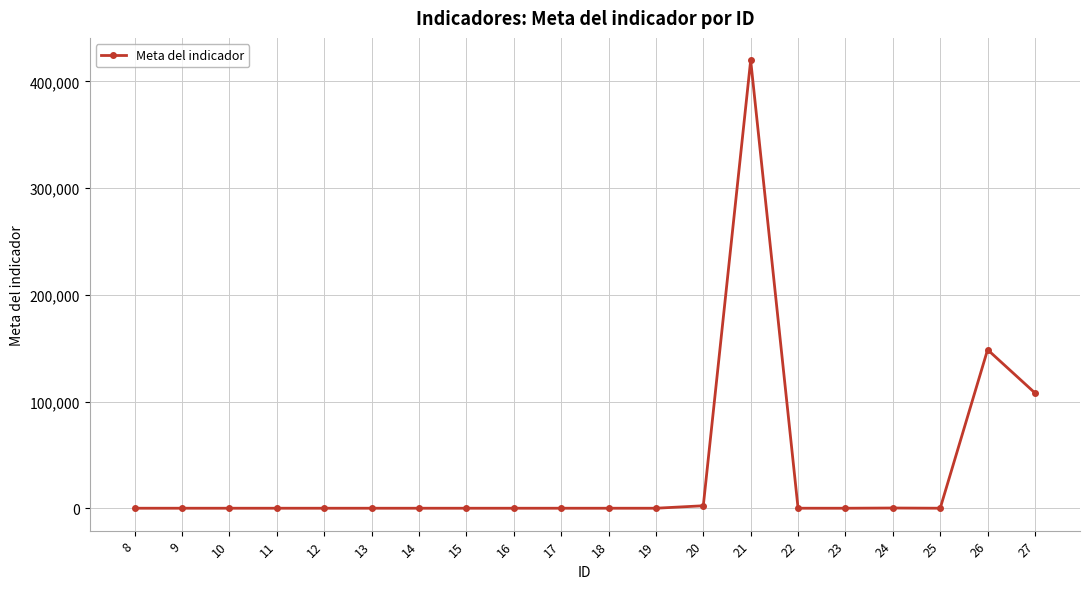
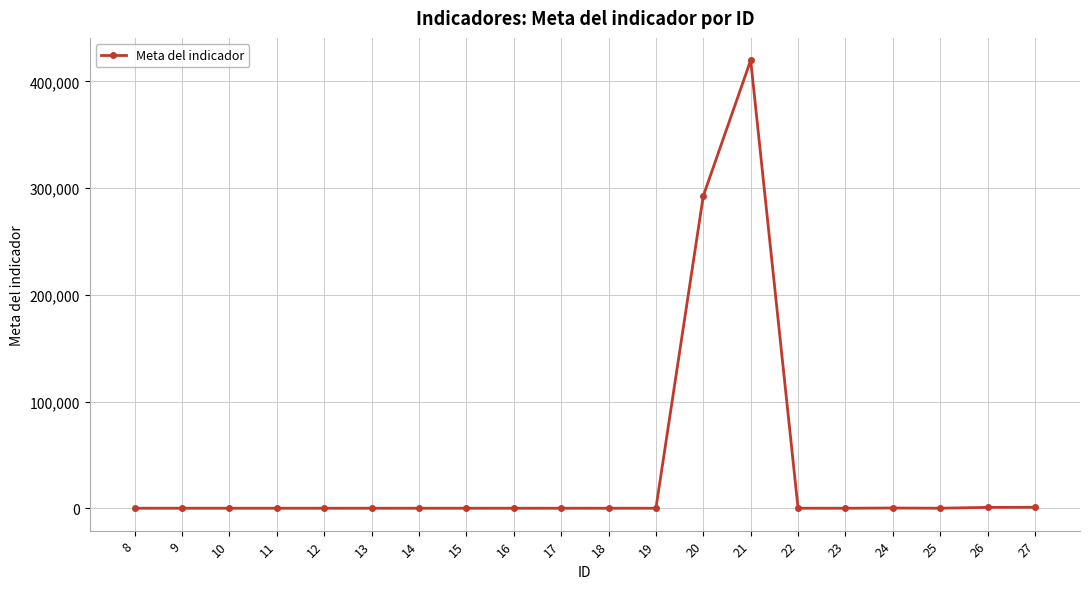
20: 2,000 -> 293,000
26: 149,000 -> 1,000
27: 108,000 -> 1,000
